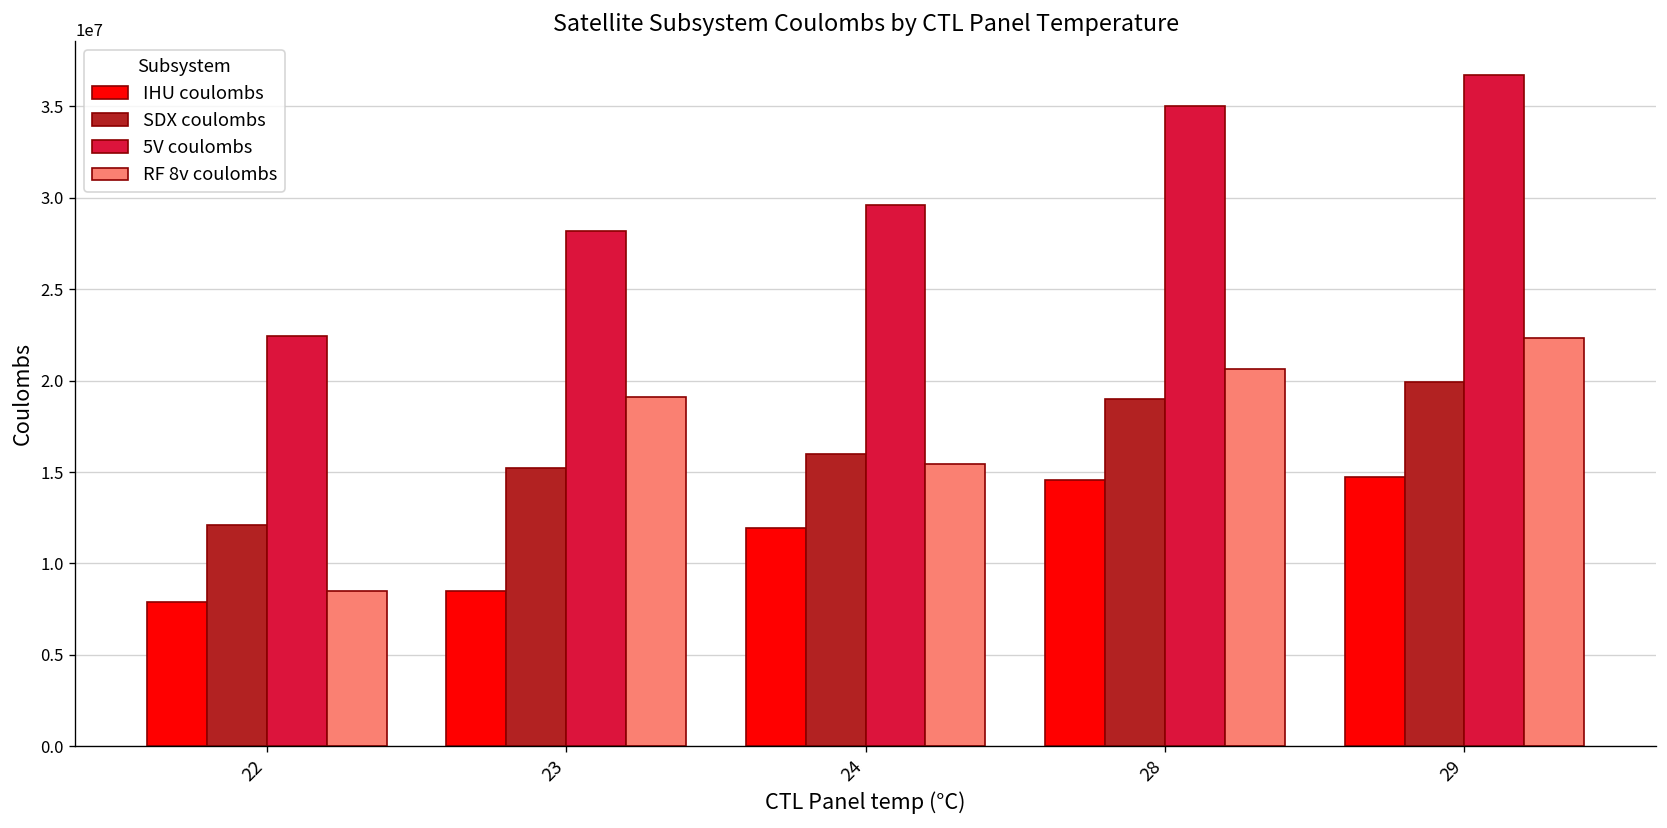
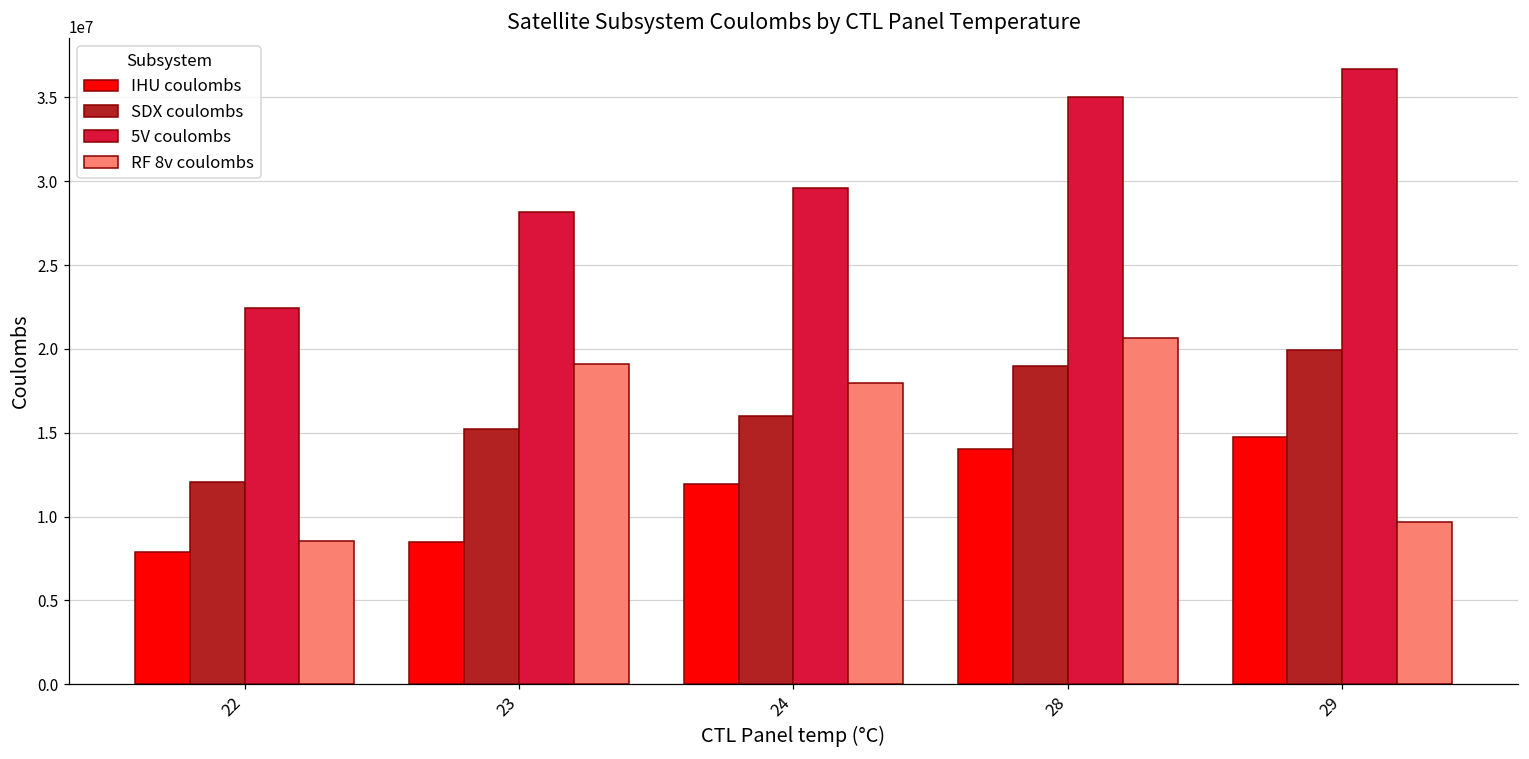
RF 8v coulombs, 24: 15400000 -> 17900000
IHU coulombs, 28: 14600000 -> 14000000
RF 8v coulombs, 29: 22300000 -> 9700000
